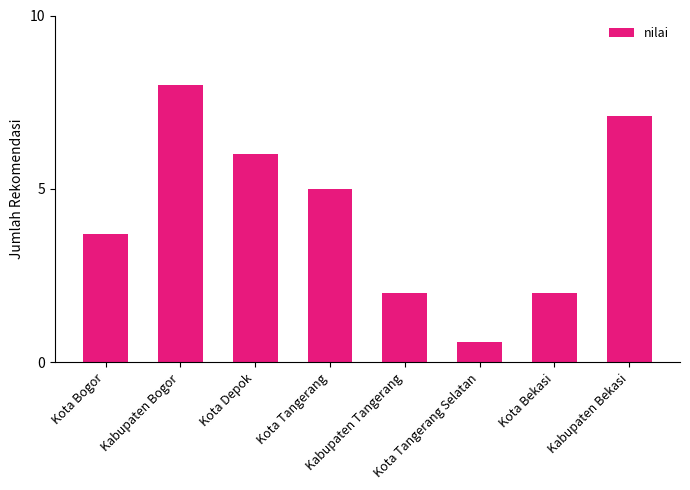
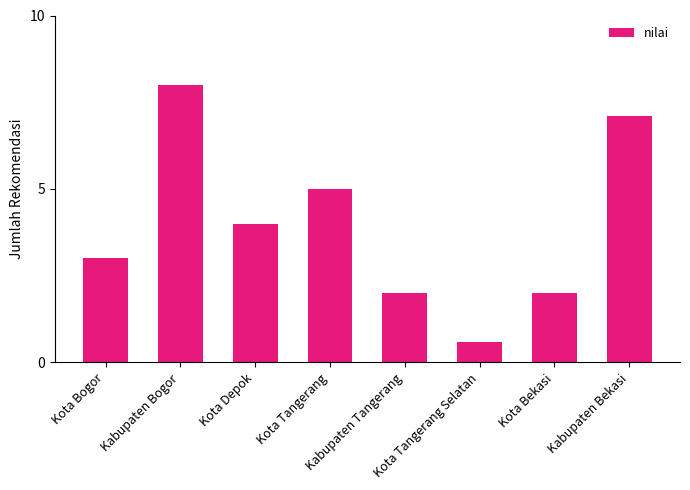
Kota Bogor: 3.7 -> 3.0
Kota Depok: 6 -> 4
